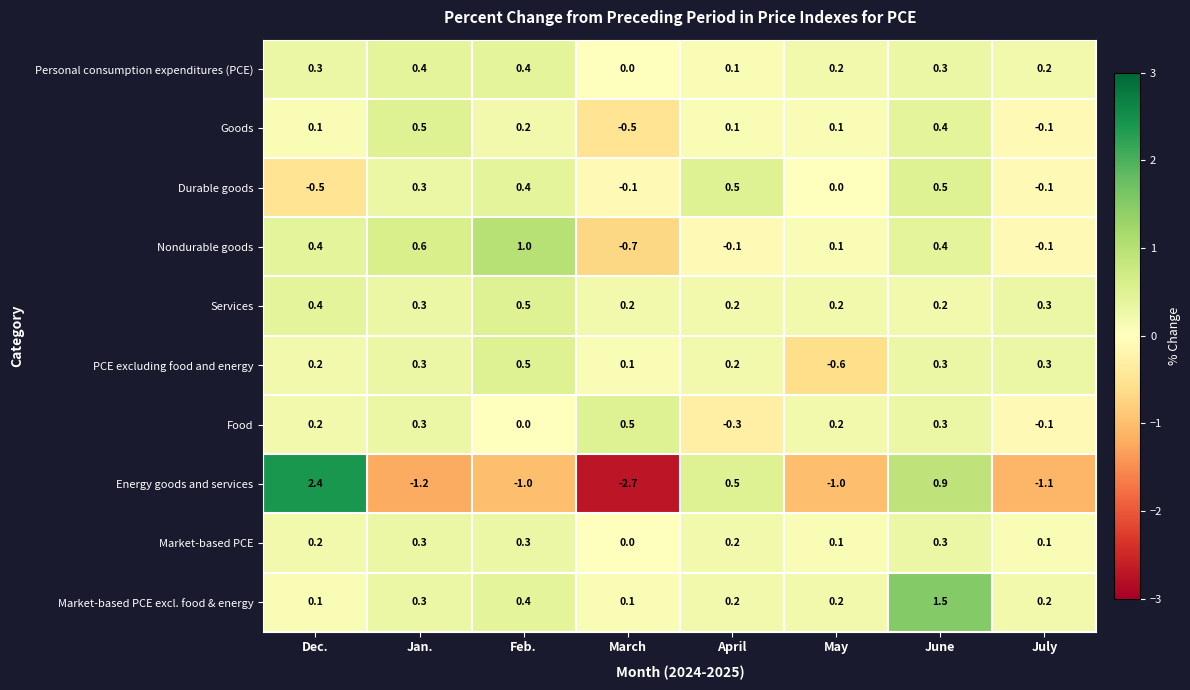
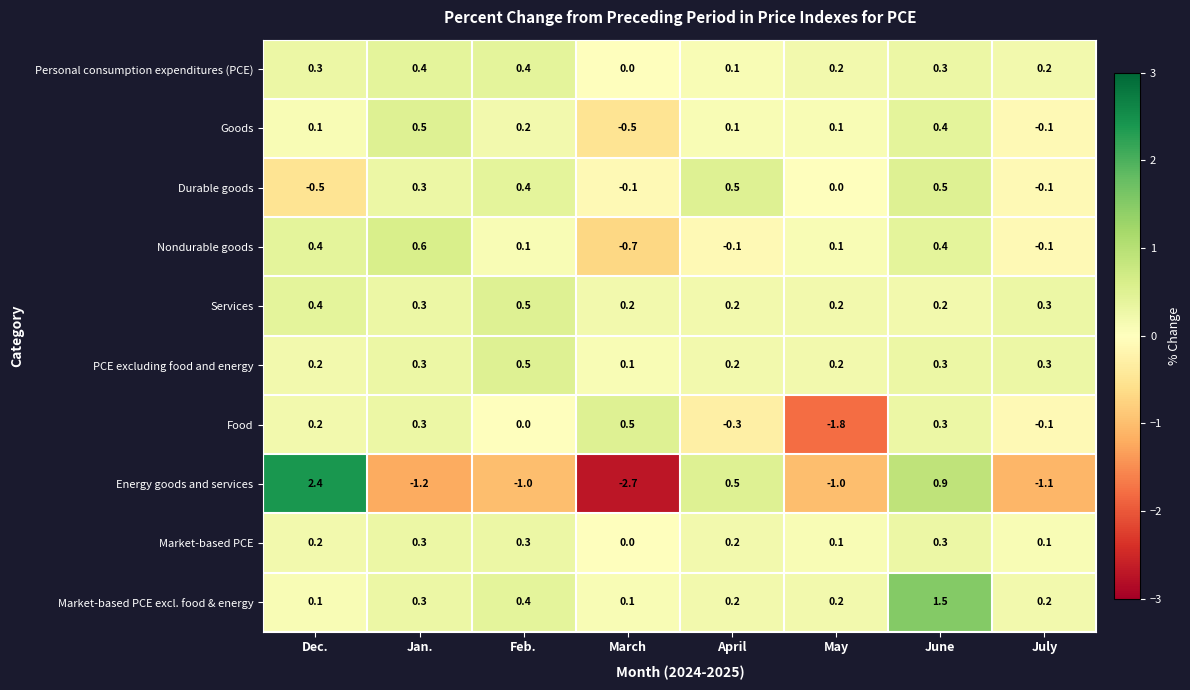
Nondurable goods, Feb.: 1.0 -> 0.1
PCE excluding food and energy, May: -0.6 -> 0.2
Food, May: 0.2 -> -1.8
